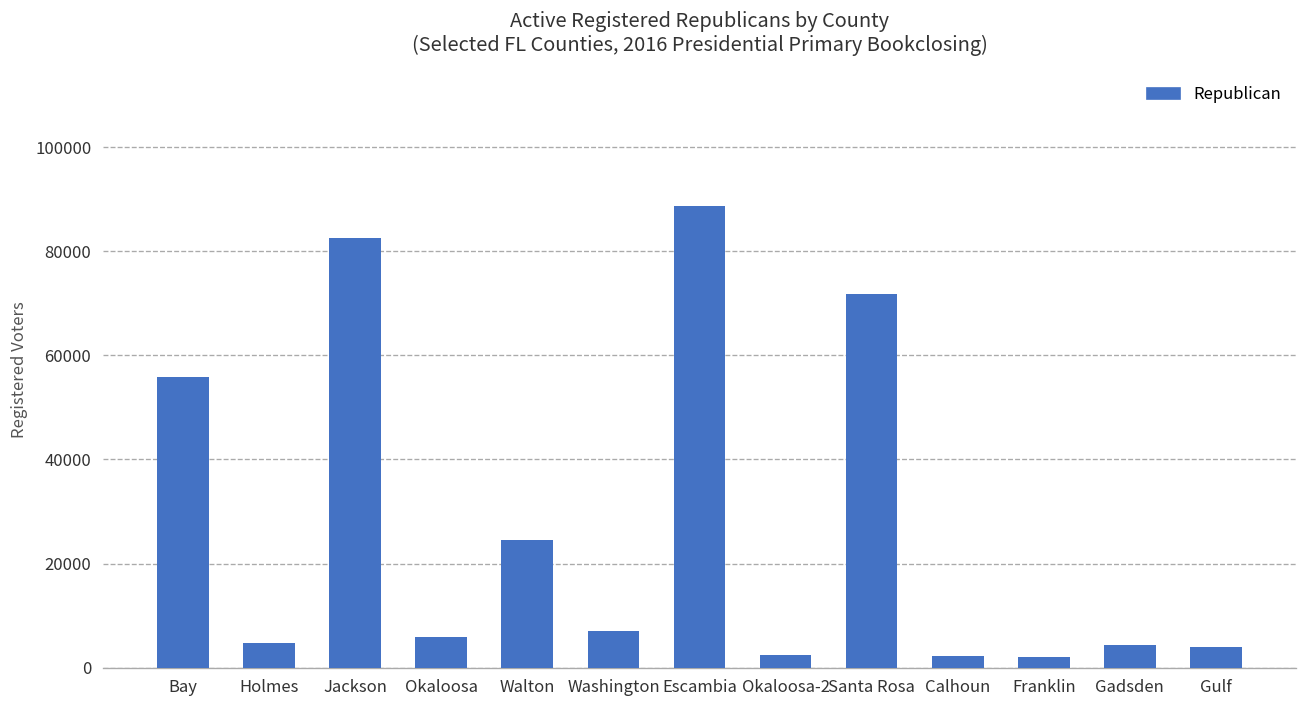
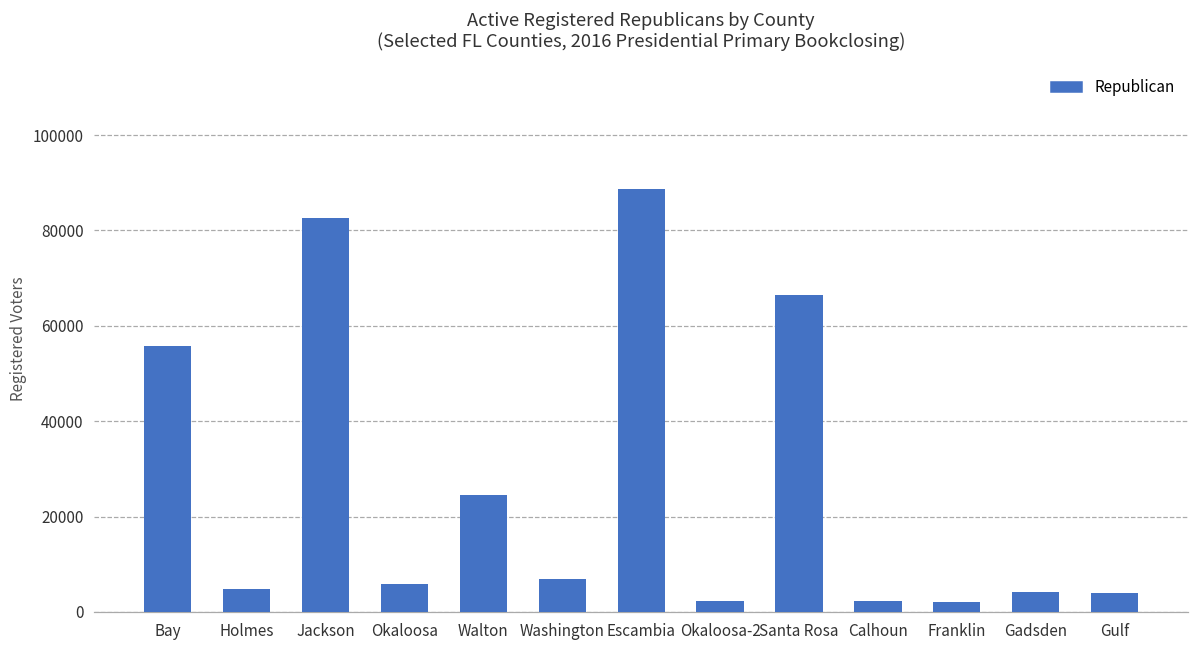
Santa Rosa: 72000 -> 66000
